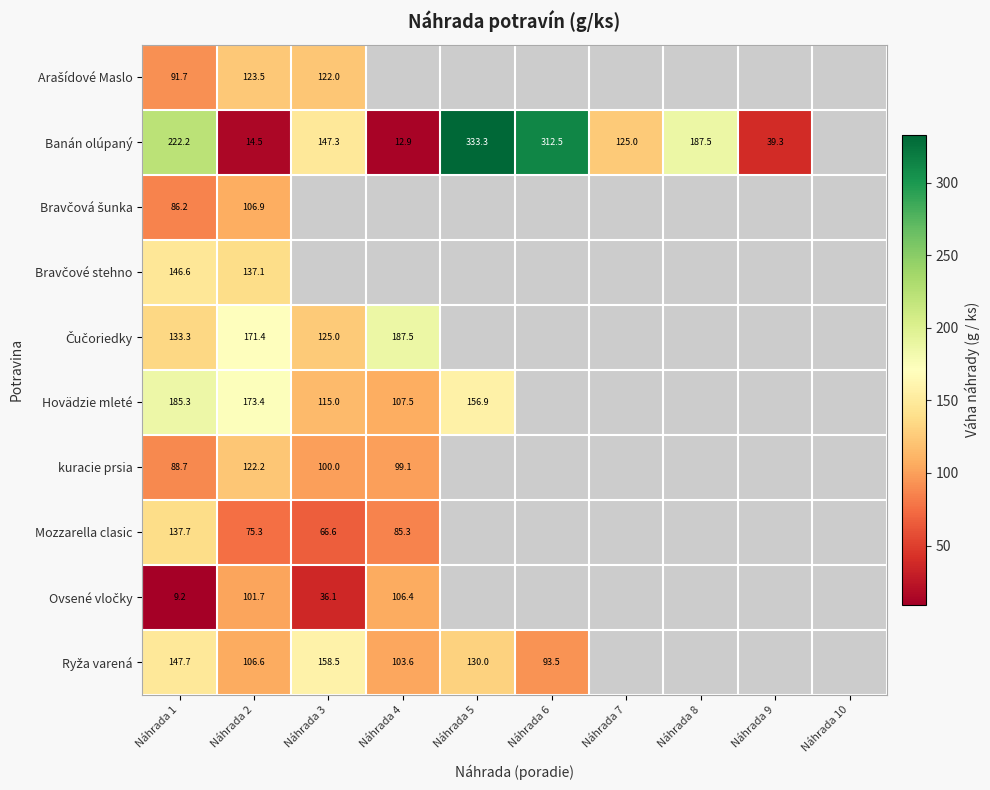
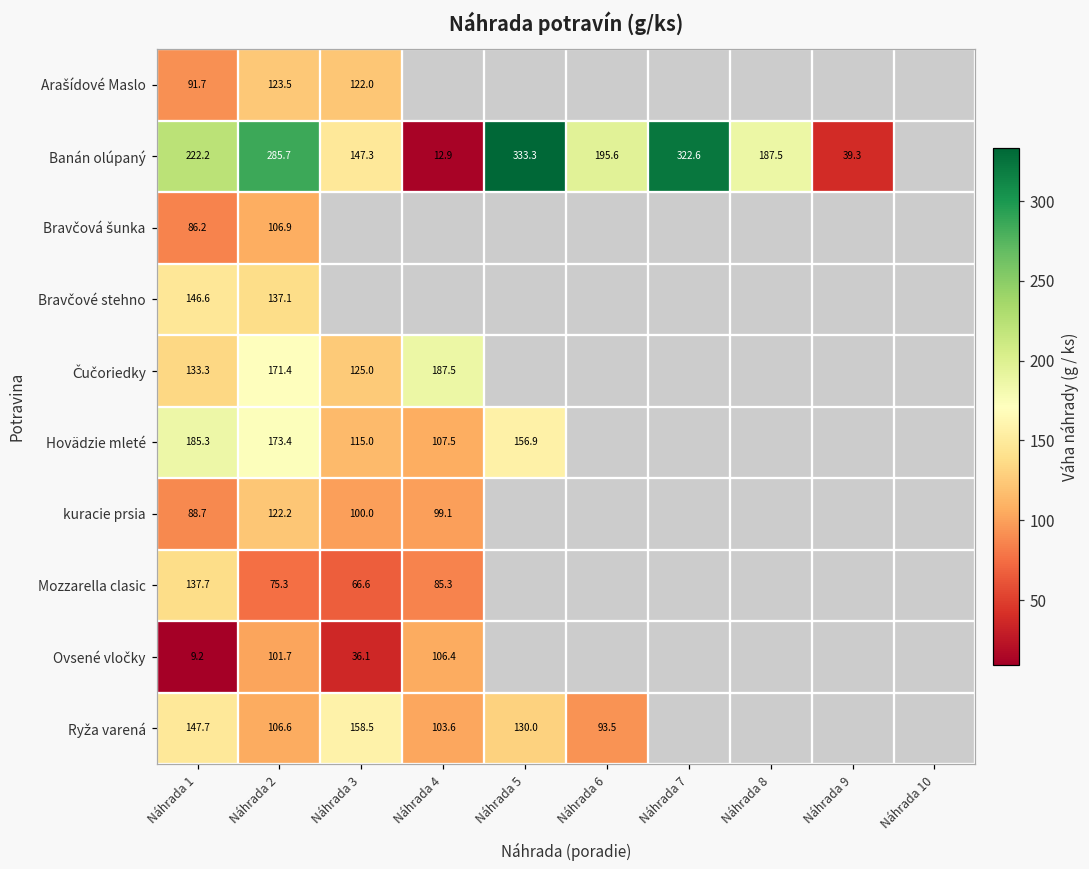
Banán olúpaný, Náhrada 2: 14.5 -> 285.7
Banán olúpaný, Náhrada 6: 312.5 -> 195.6
Banán olúpaný, Náhrada 7: 125.0 -> 322.6
